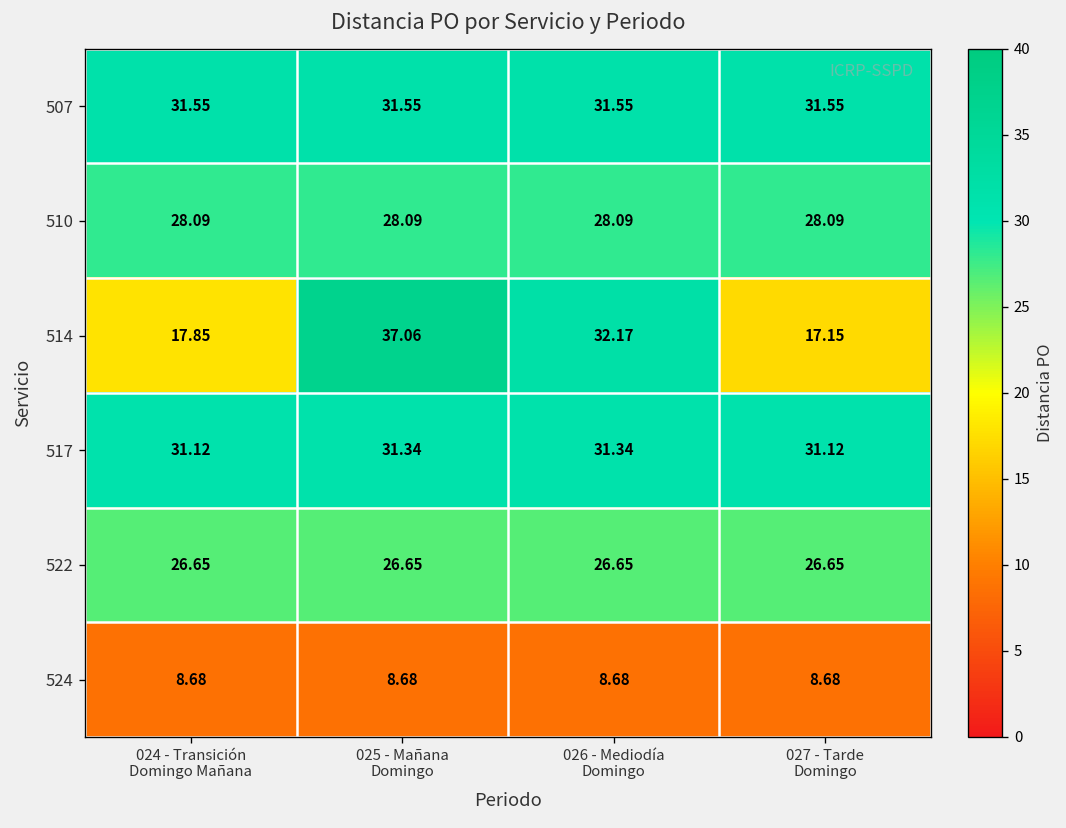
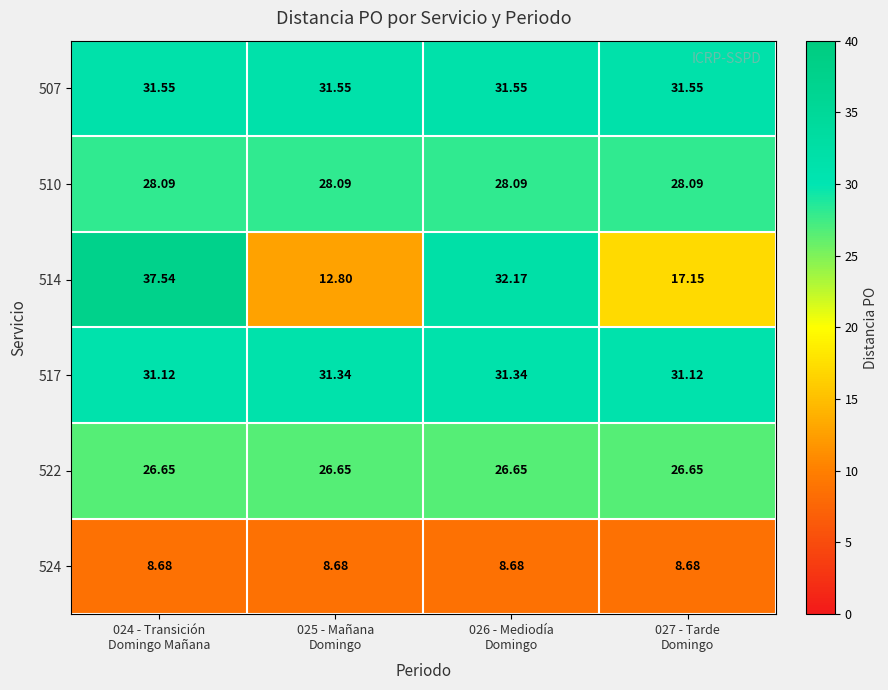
514, 024 - Transición Domingo Mañana: 17.85 -> 37.54
514, 025 - Mañana Domingo: 37.06 -> 12.80
